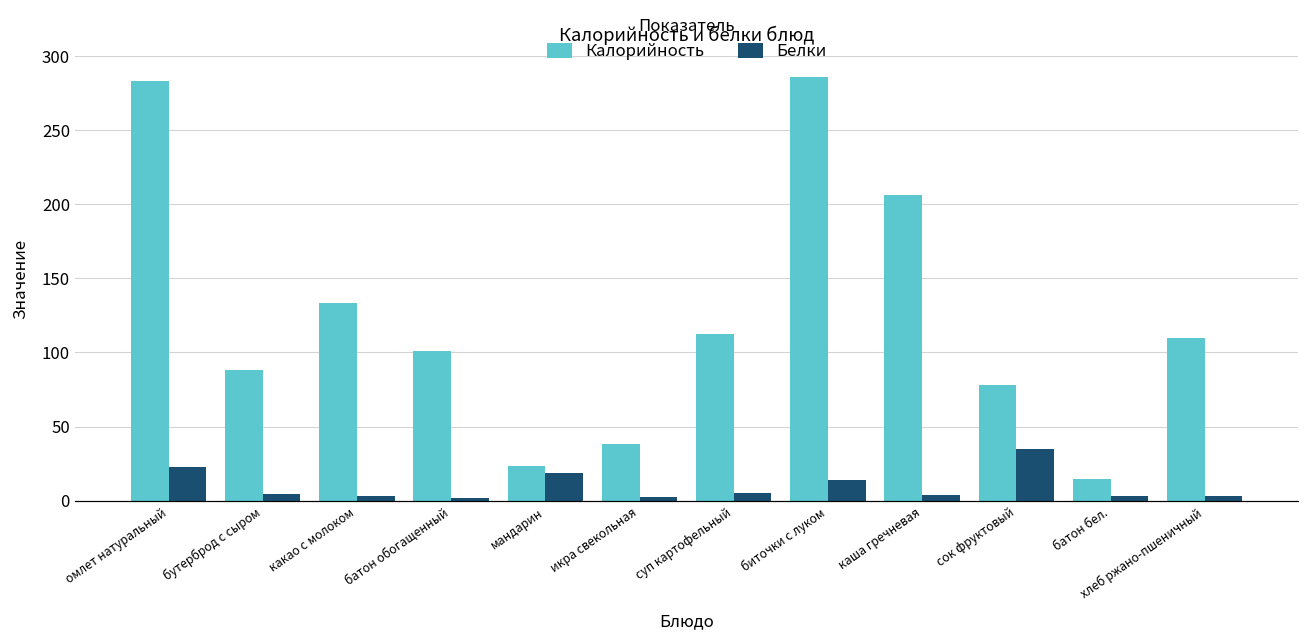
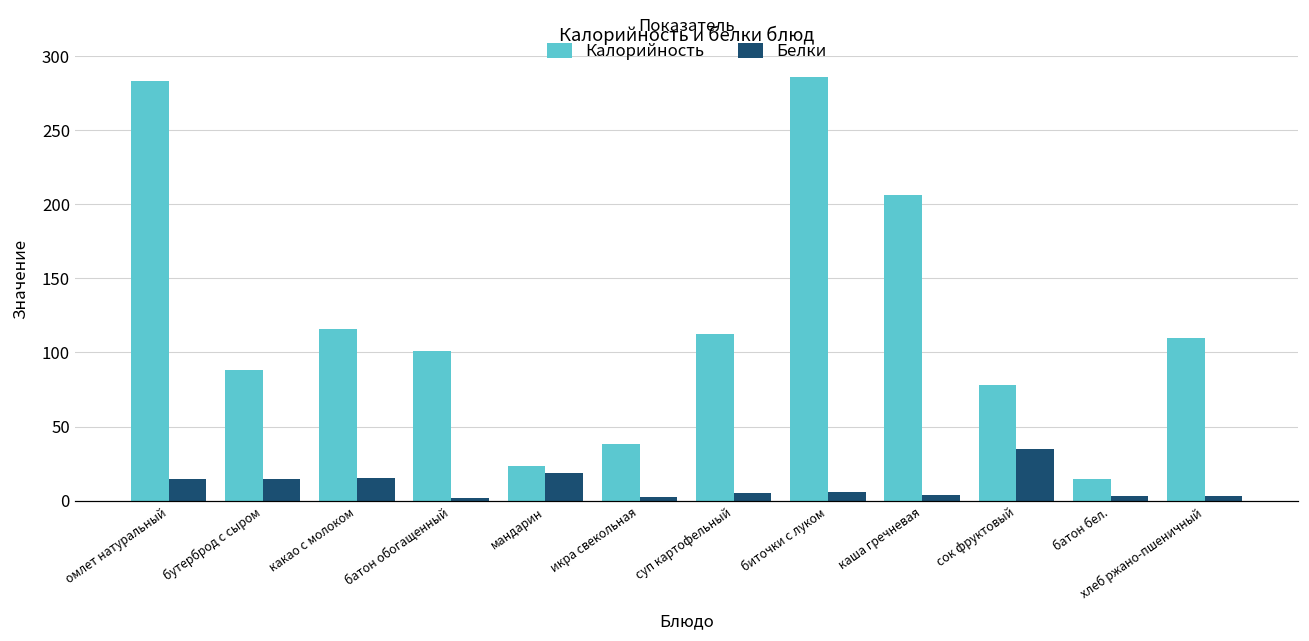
Белки, омлет натуральный: 22 -> 15
Белки, бутерброд с сыром: 5 -> 15
Калорийность, какао с молоком: 133 -> 116
Белки, какао с молоком: 3 -> 15
Белки, биточки с луком: 14 -> 6
